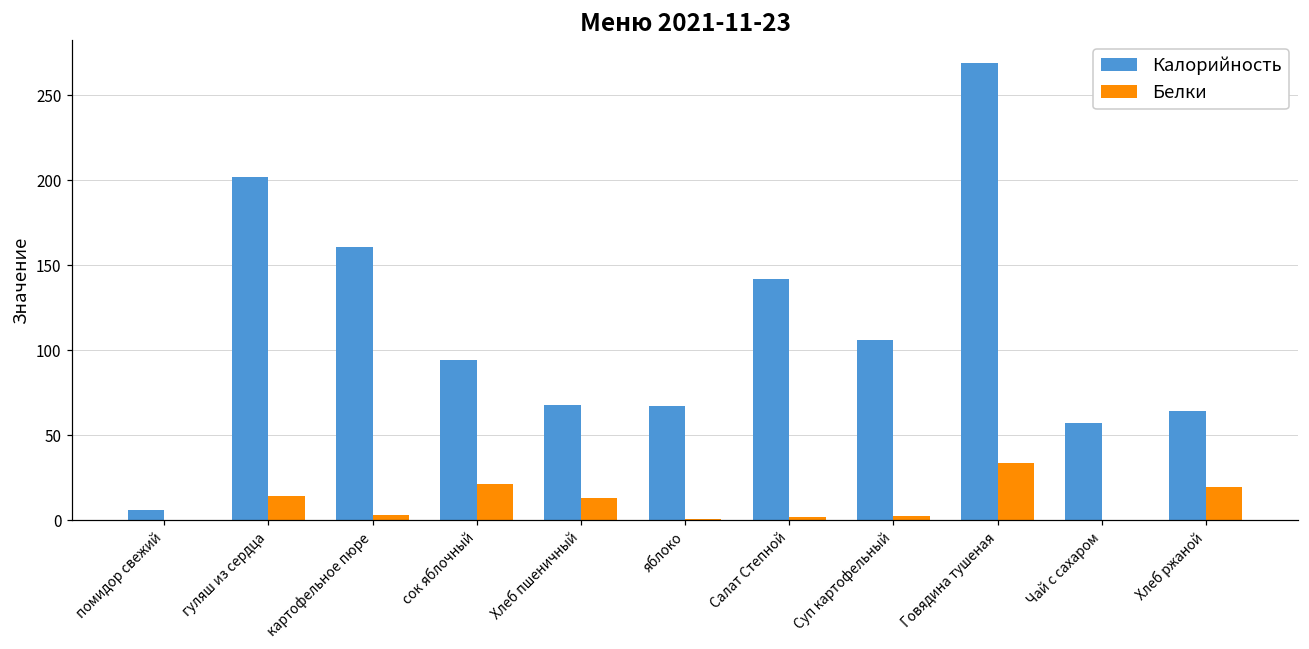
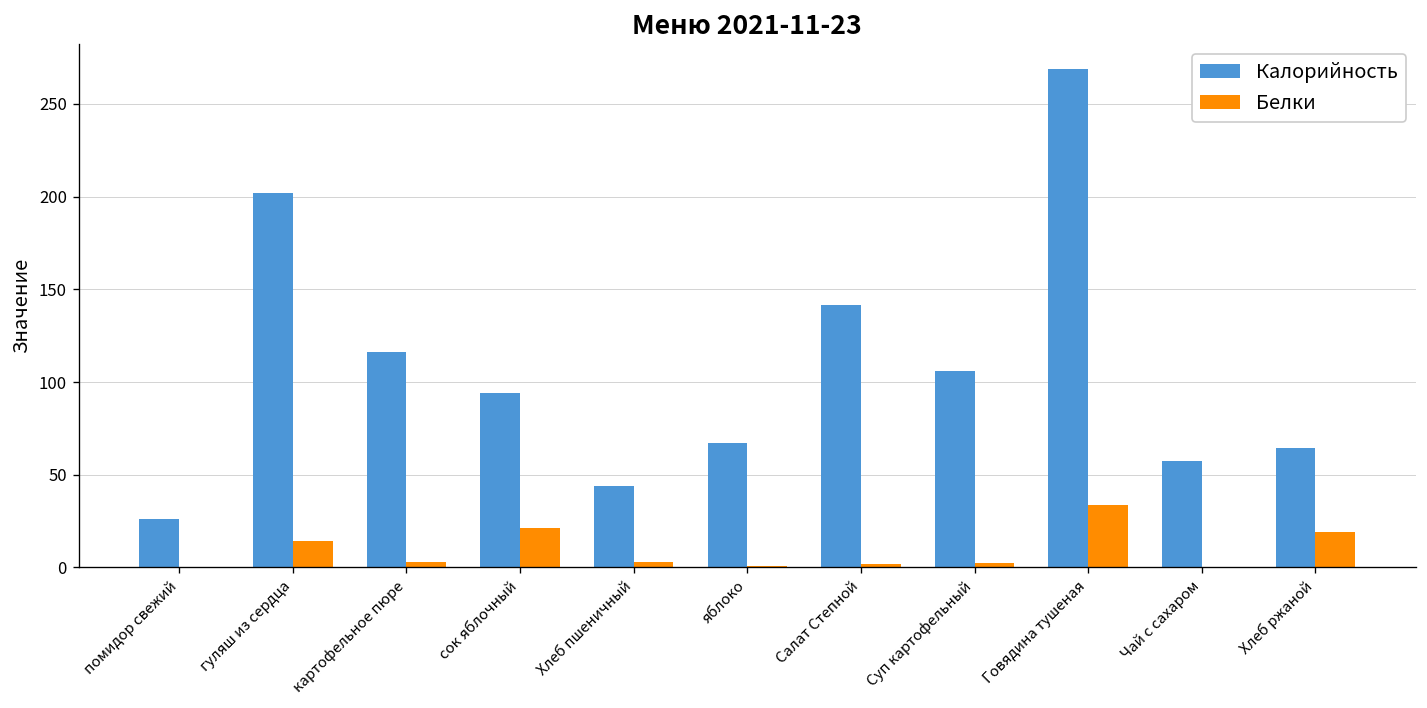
Калорийность, помидор свежий: 6 -> 26
Калорийность, картофельное пюре: 161 -> 116
Калорийность, Хлеб пшеничный: 68 -> 44
Белки, Хлеб пшеничный: 13 -> 3
